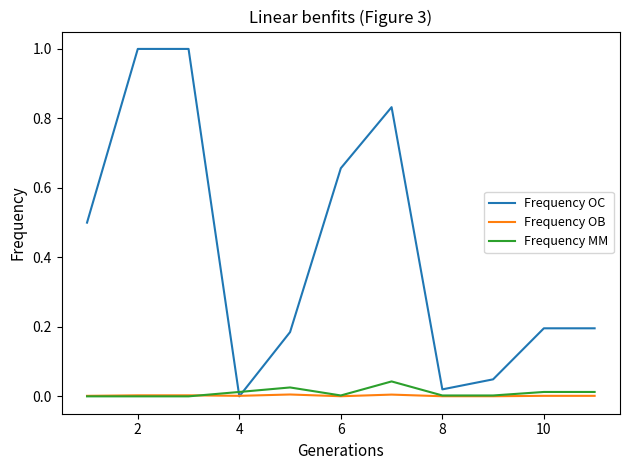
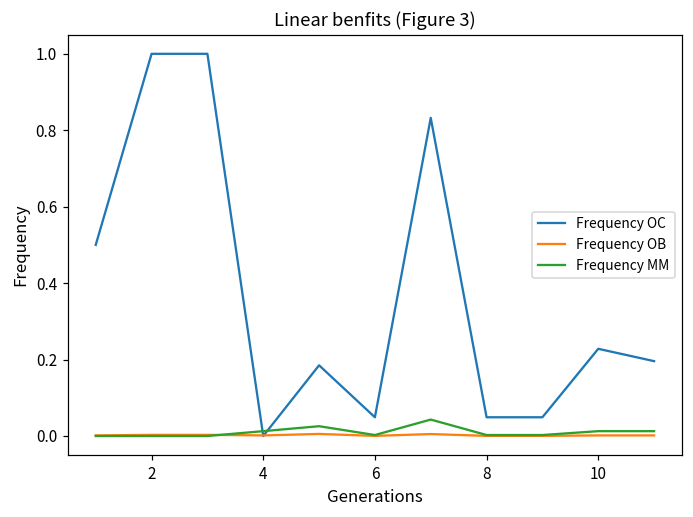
Frequency OC, 6: 0.66 -> 0.05
Frequency OC, 8: 0.02 -> 0.05
Frequency OC, 10: 0.20 -> 0.23
